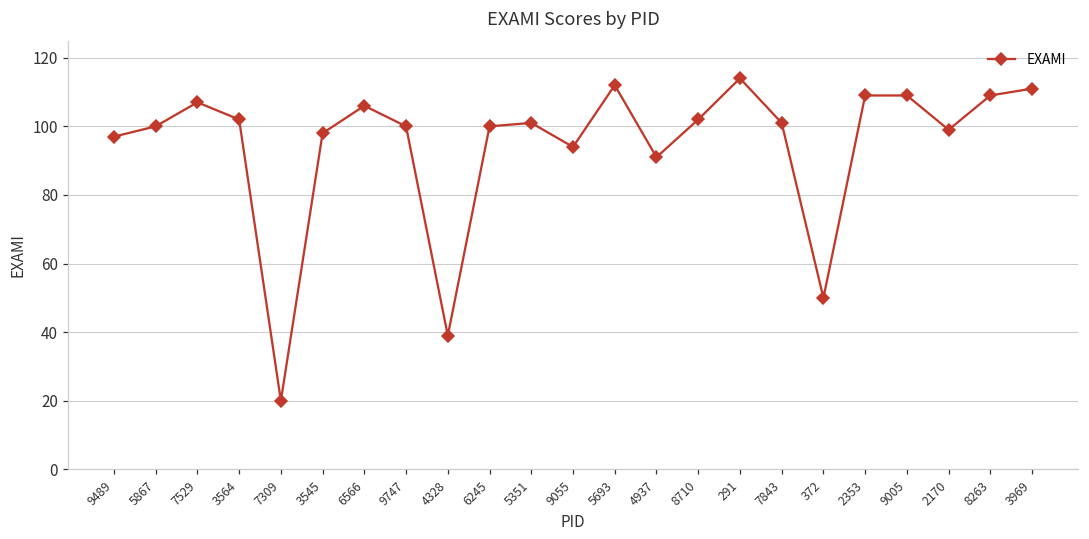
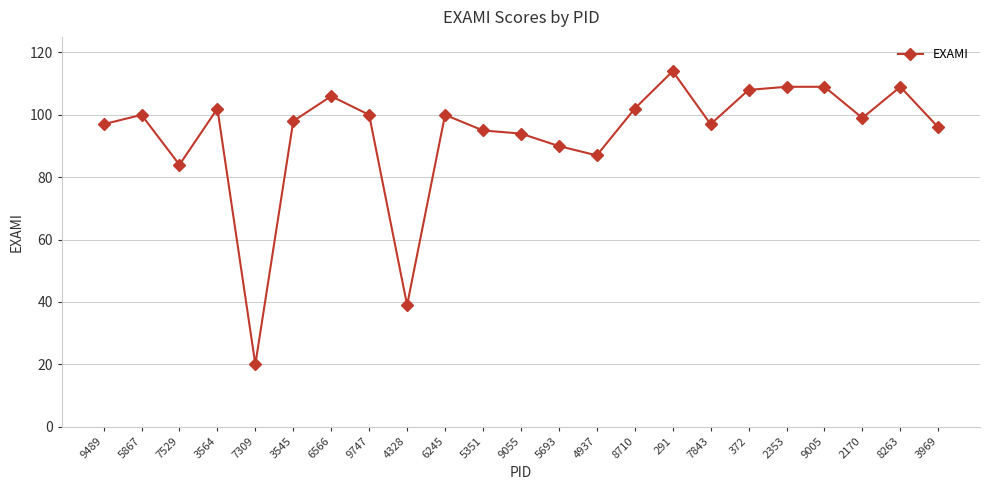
7529: 107 -> 84
5351: 101 -> 95
5693: 112 -> 90
4937: 91 -> 87
7843: 101 -> 97
372: 50 -> 108
3969: 111 -> 96
